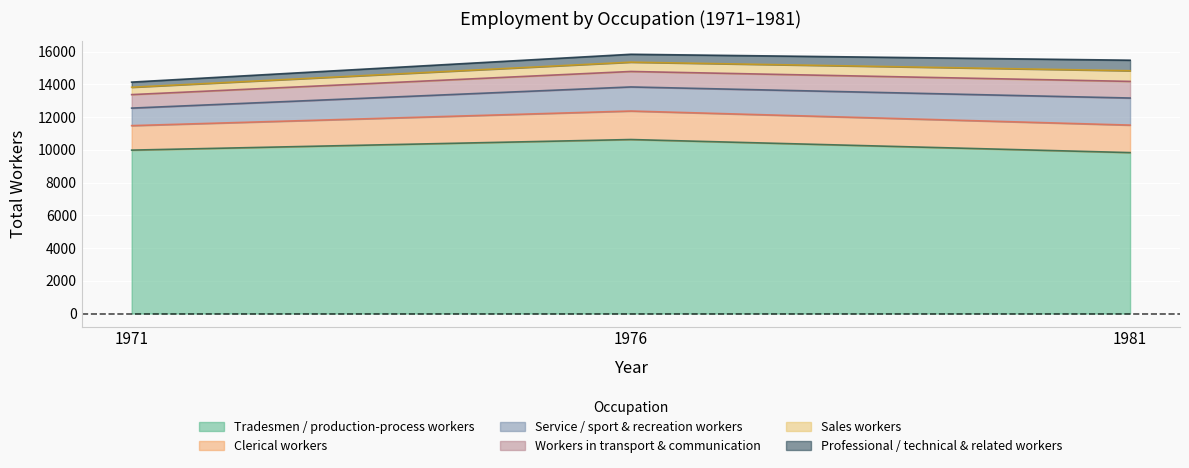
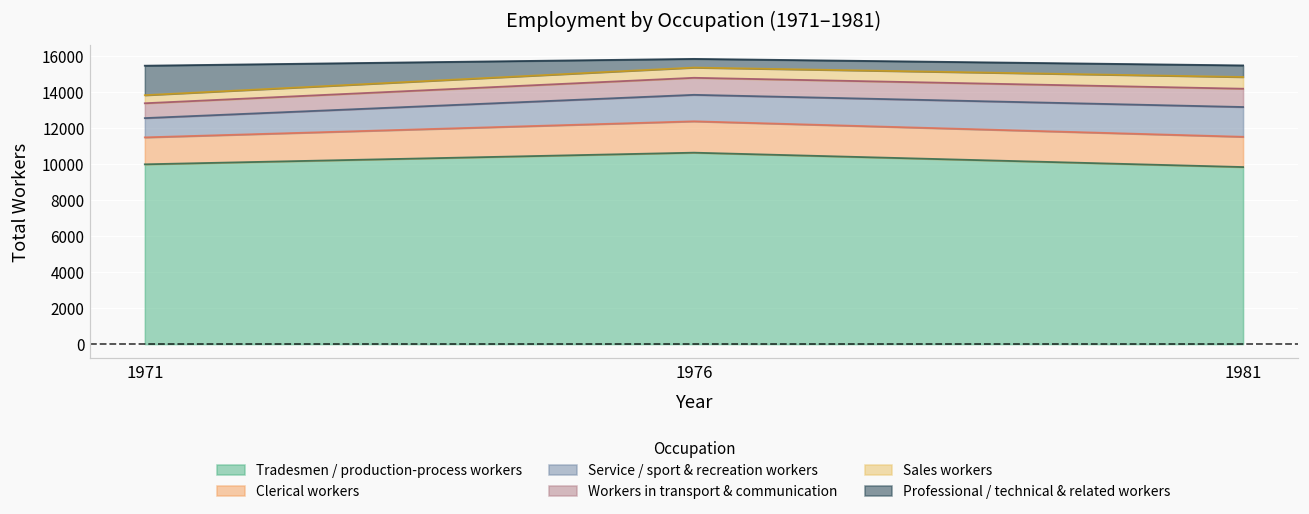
Professional / technical & related workers, 1971: 300 -> 1600
